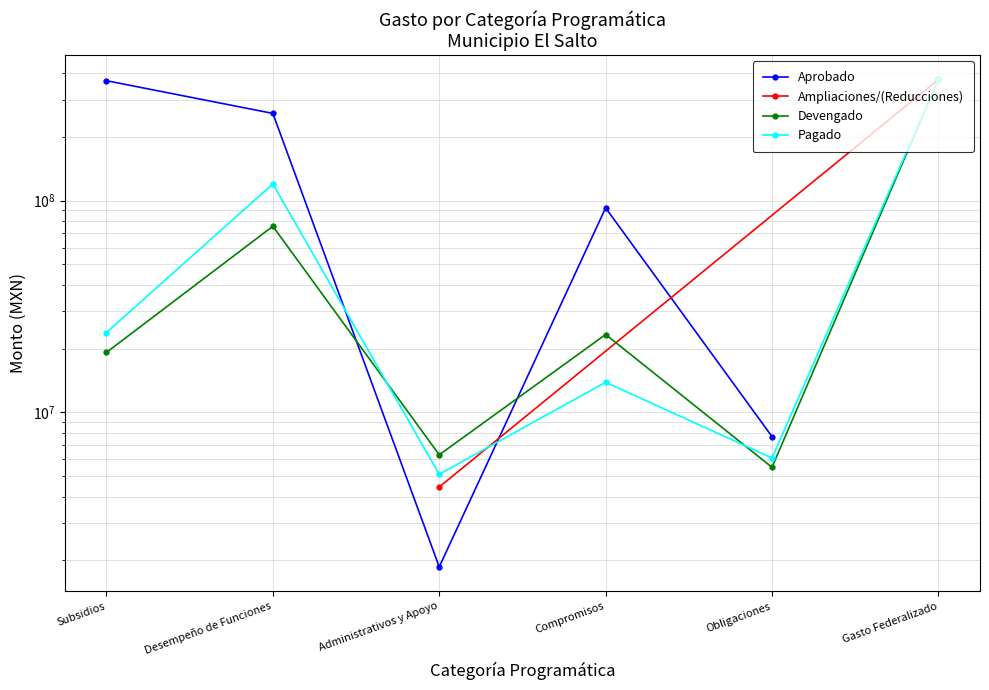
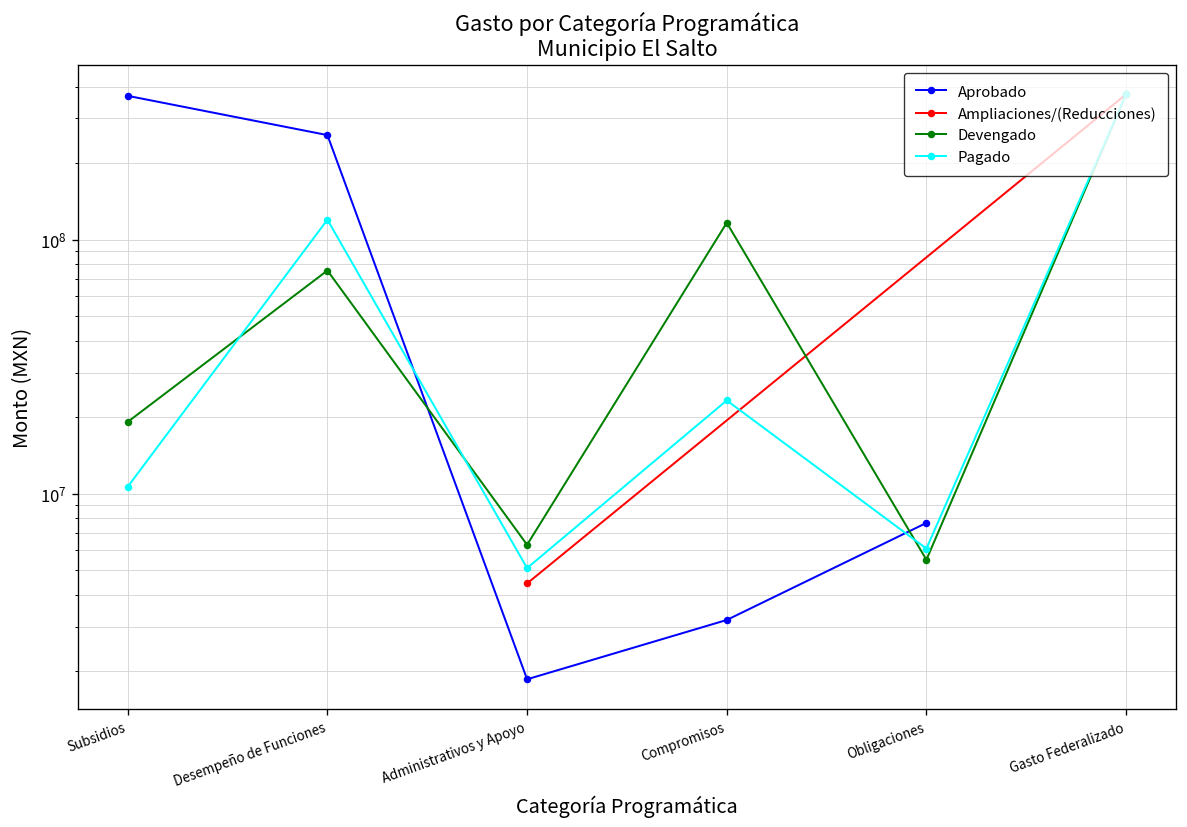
Pagado, Subsidios: 24000000 -> 11000000
Aprobado, Compromisos: 90000000 -> 3200000
Devengado, Compromisos: 23000000 -> 120000000
Pagado, Compromisos: 14000000 -> 23000000
